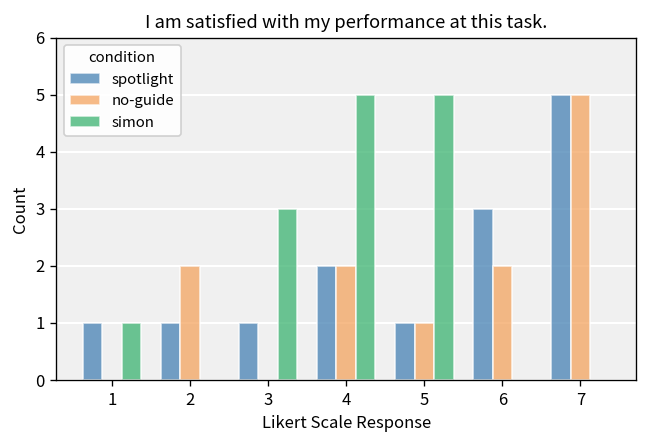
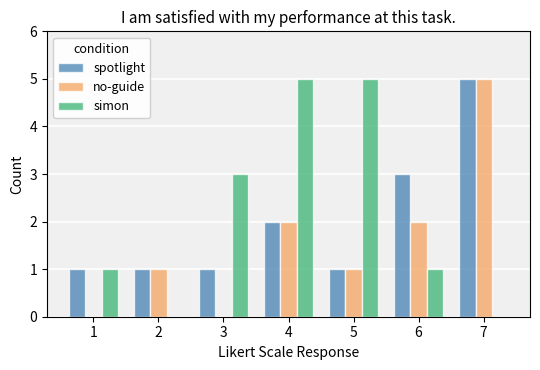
no-guide, 2: 2 -> 1
simon, 6: 0 -> 1
